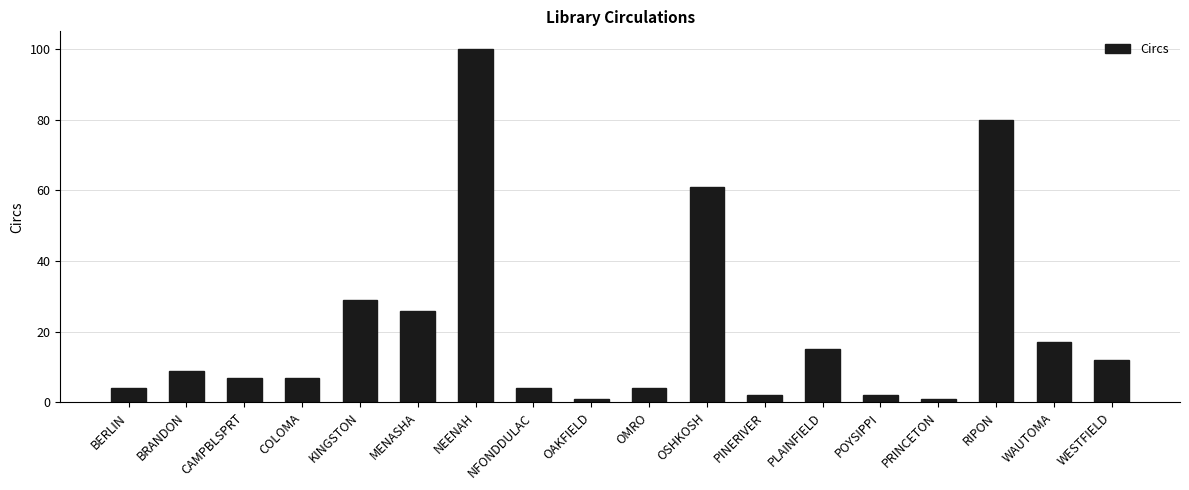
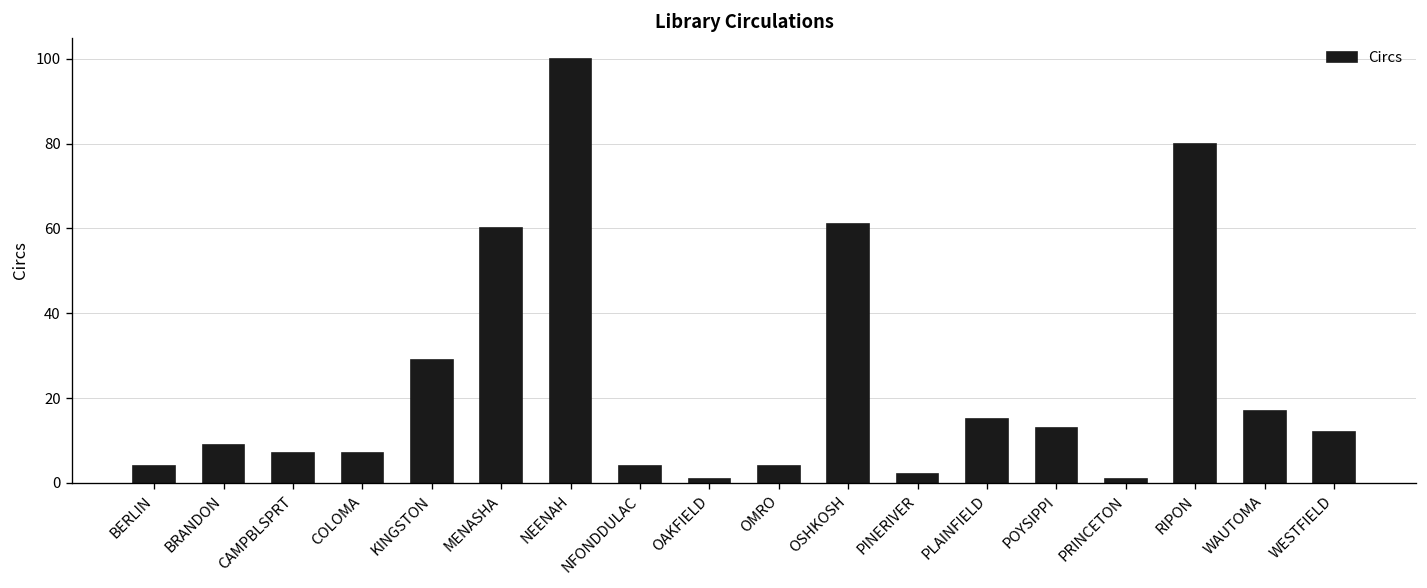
MENASHA: 26 -> 60
POYSIPPI: 2 -> 13
